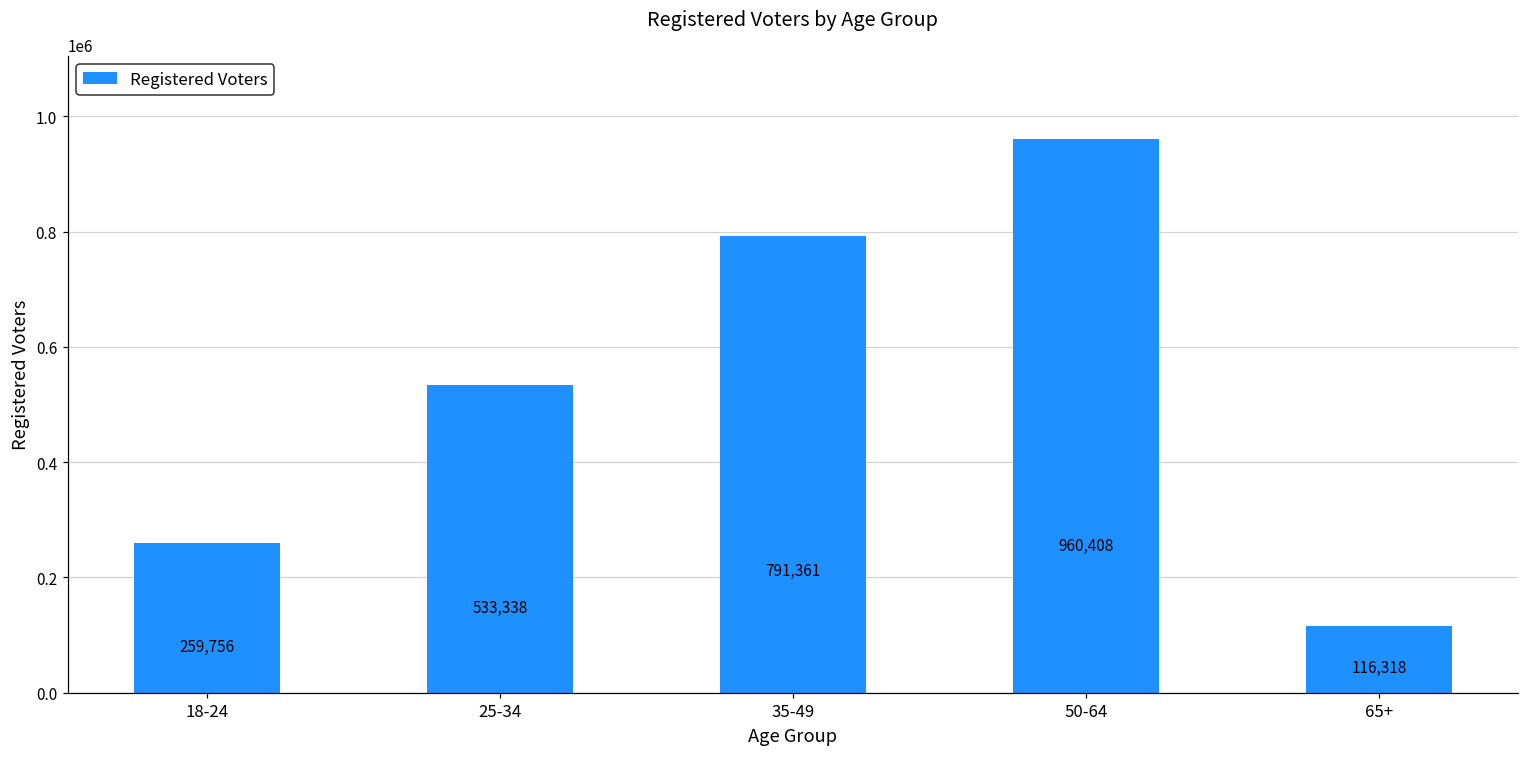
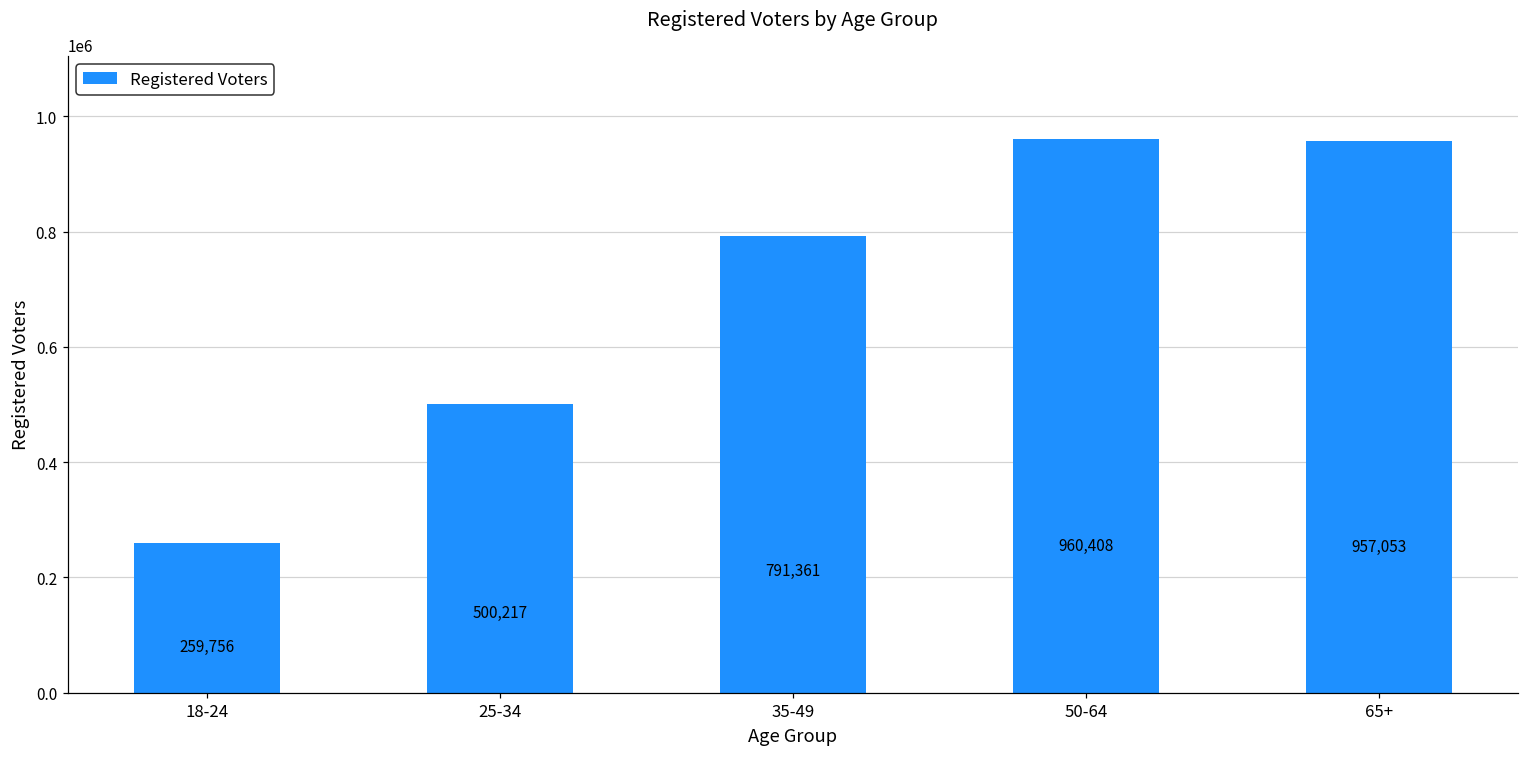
25-34: 533,338 -> 500,217
65+: 116,318 -> 957,053
